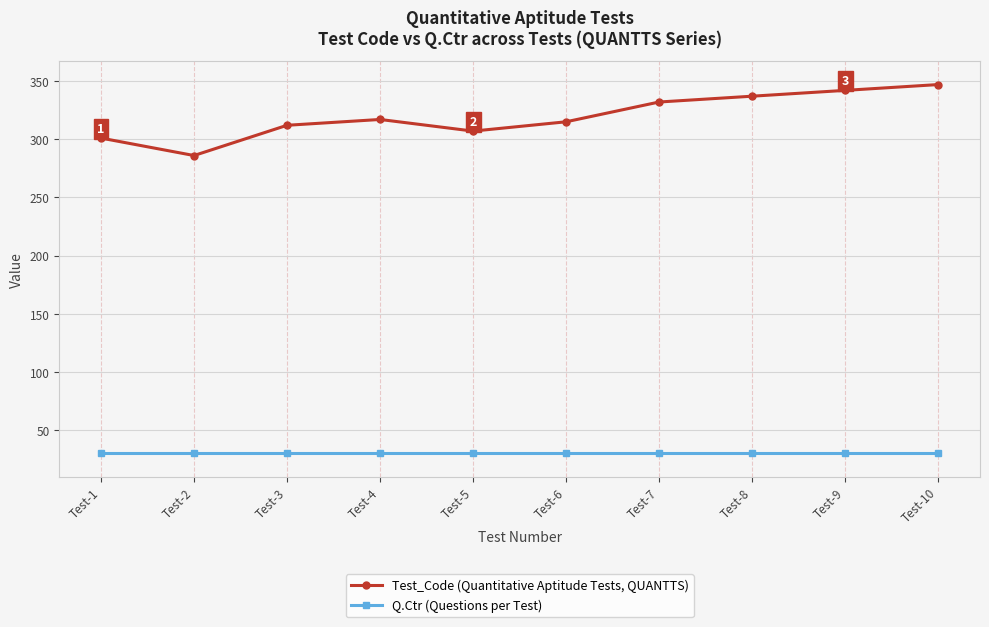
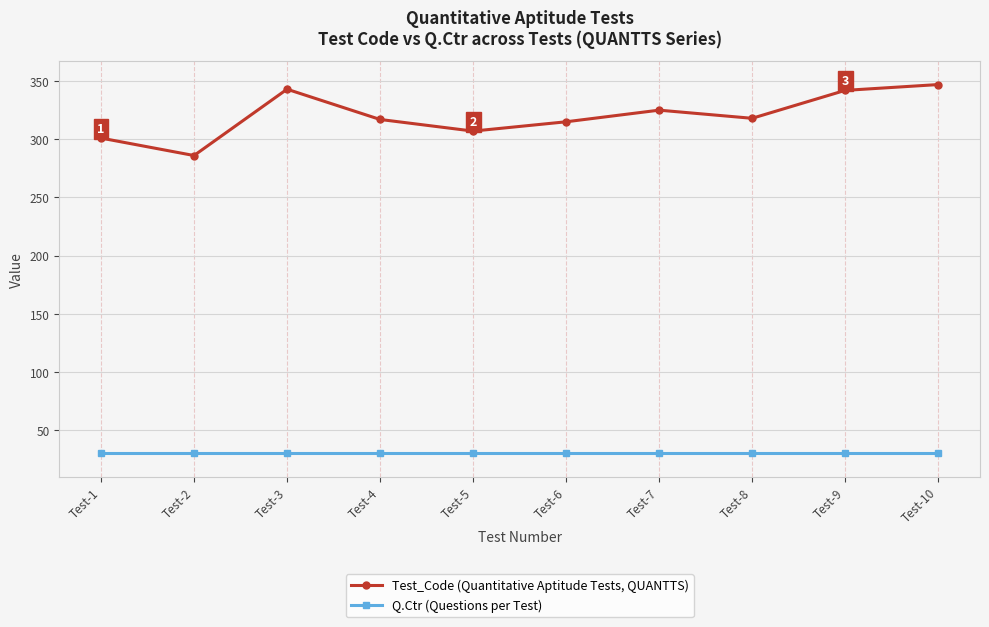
Test_Code (Quantitative Aptitude Tests, QUANTTS), Test-3: 312 -> 343
Test_Code (Quantitative Aptitude Tests, QUANTTS), Test-7: 332 -> 325
Test_Code (Quantitative Aptitude Tests, QUANTTS), Test-8: 337 -> 318
